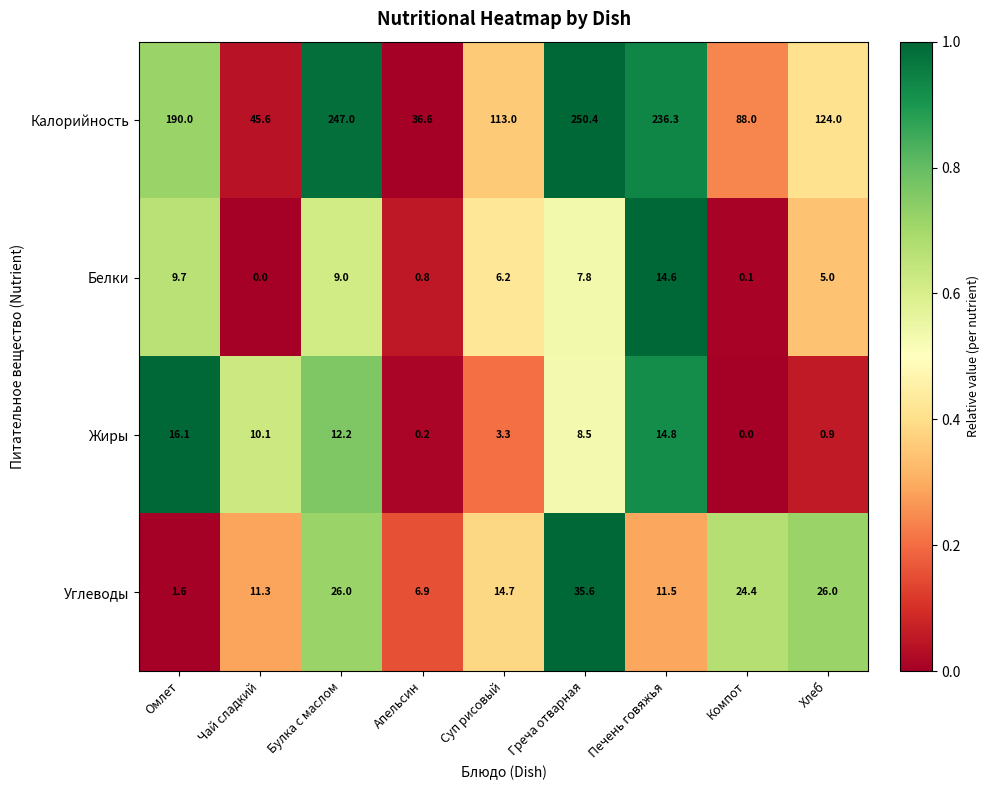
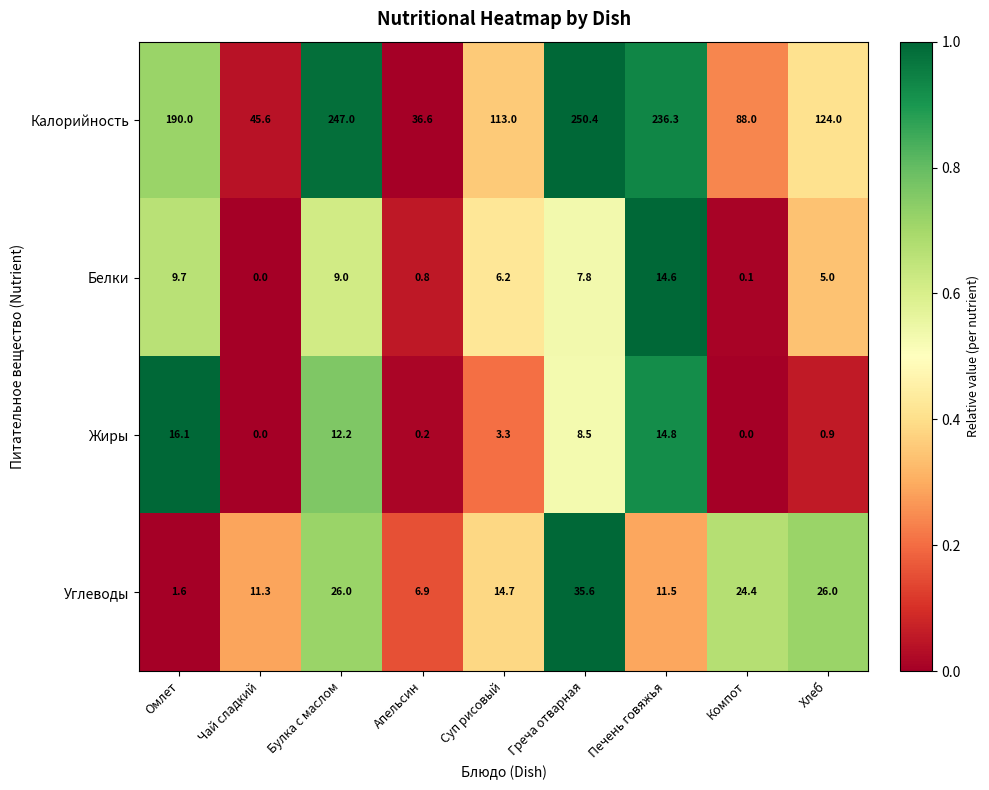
Жиры, Чай сладкий: 10.1 -> 0.0
